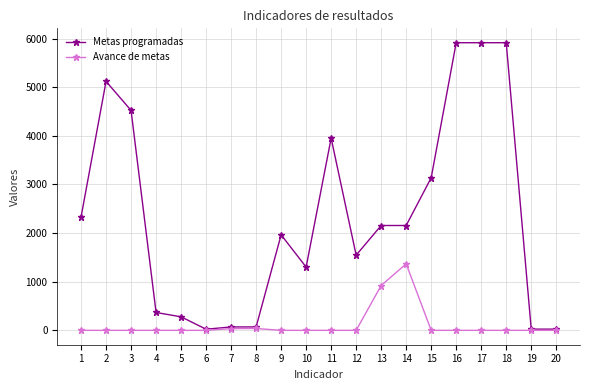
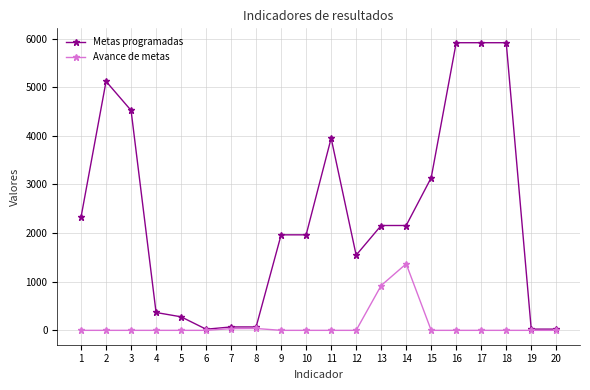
Metas programadas, 10: 1300 -> 2000
